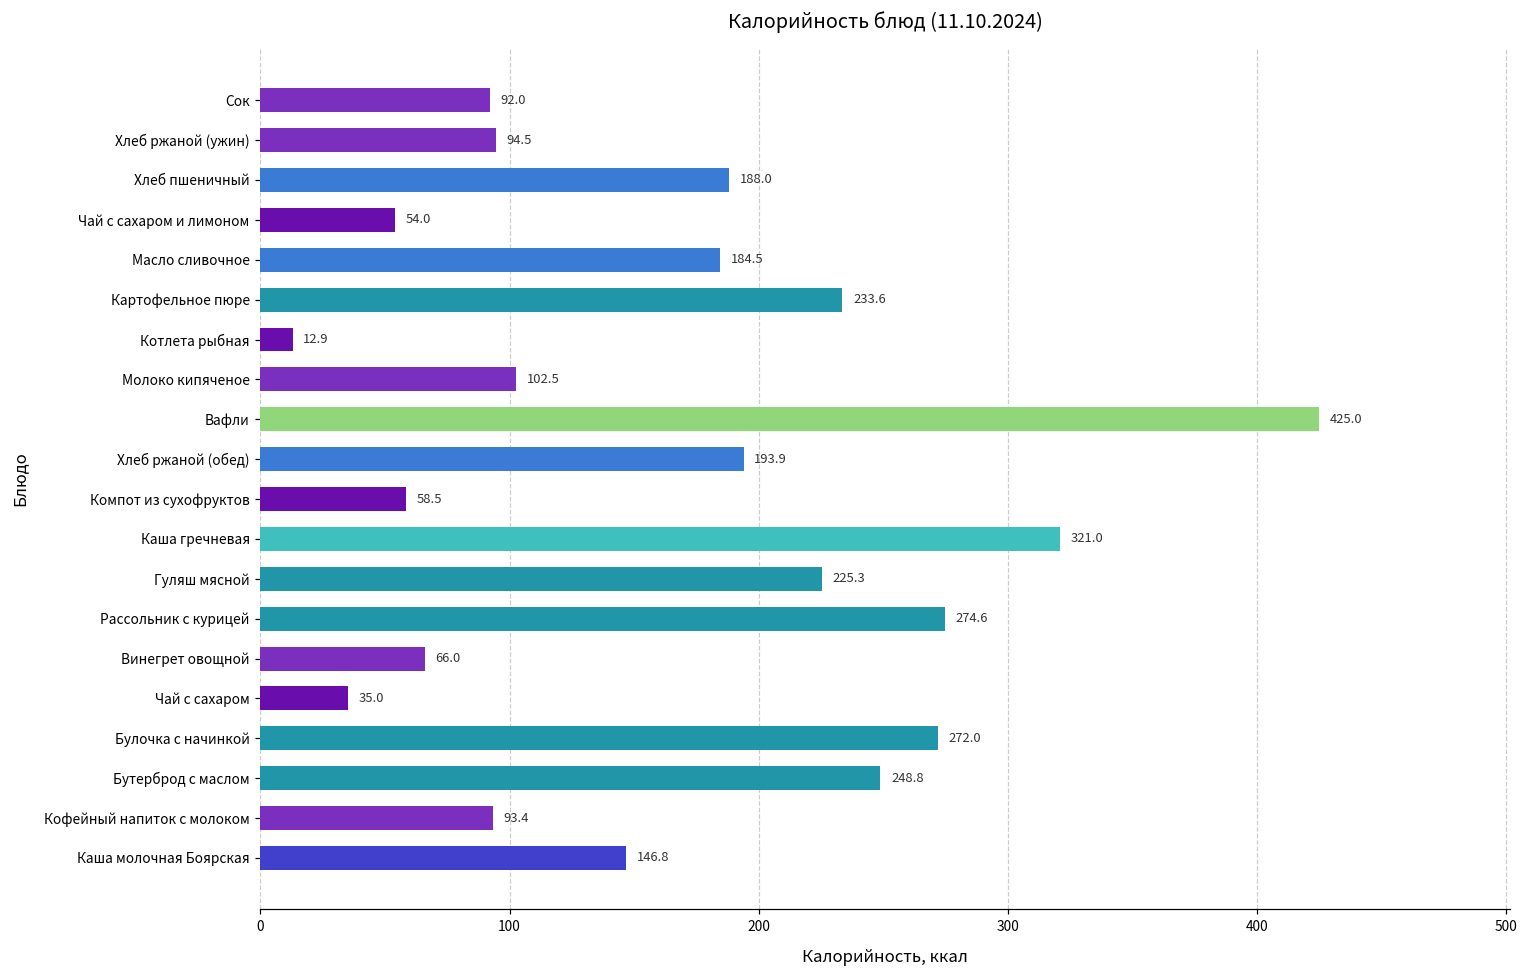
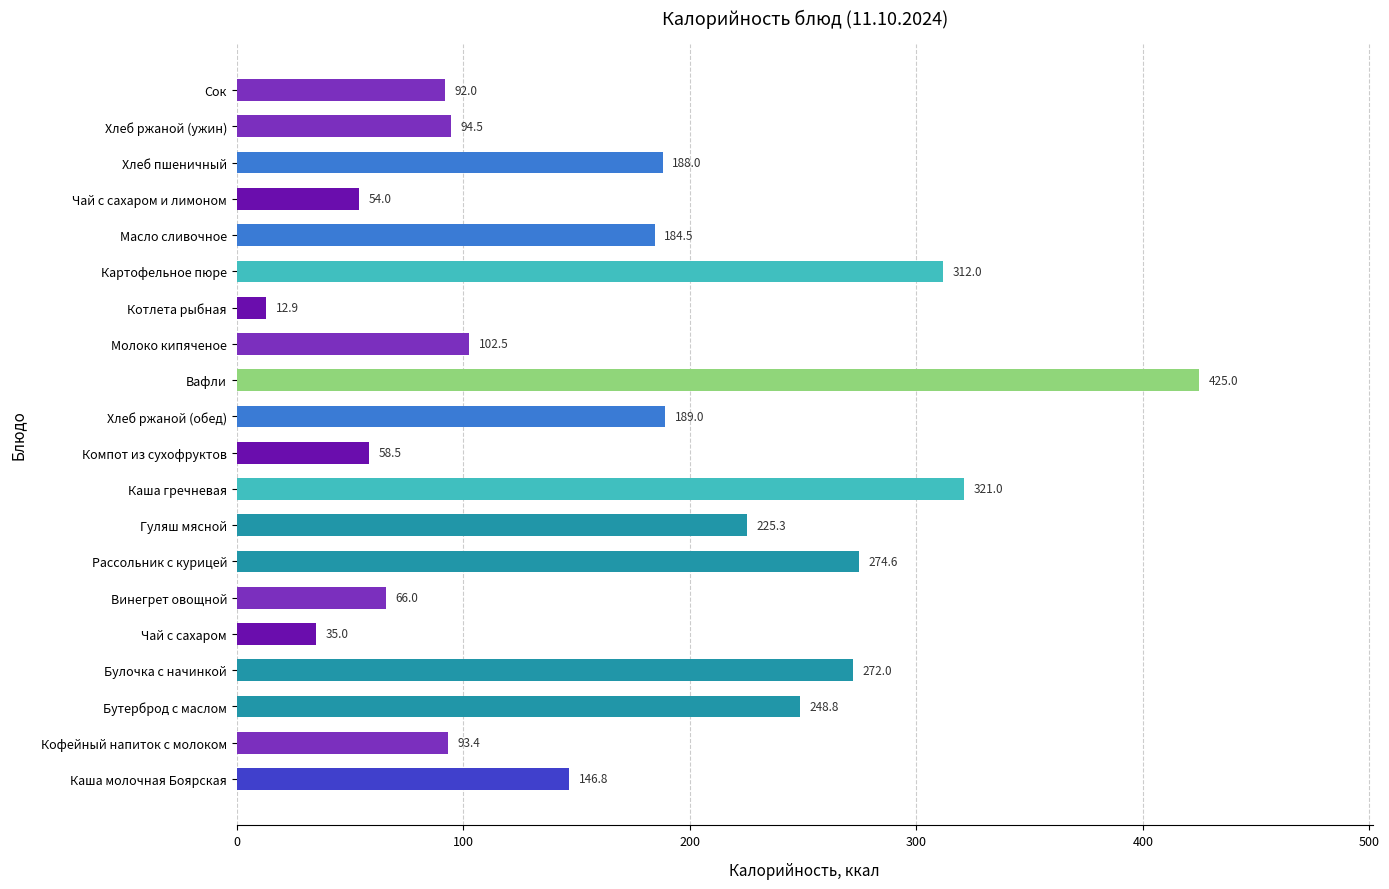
Картофельное пюре: 233.6 -> 312.0
Хлеб ржаной (обед): 193.9 -> 189.0
